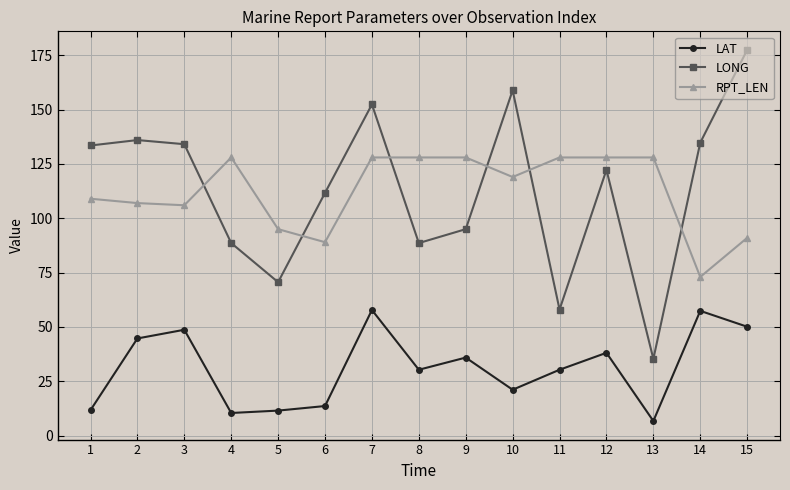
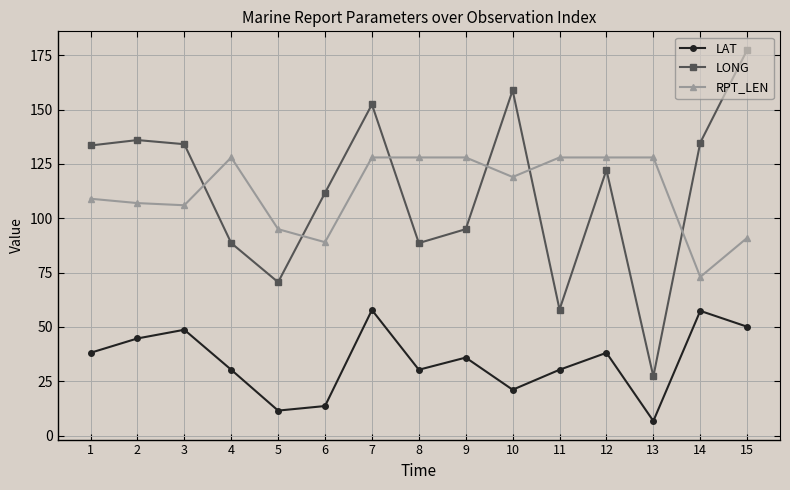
LAT, 1: 12 -> 38
LAT, 4: 10 -> 30
LONG, 13: 35 -> 27
